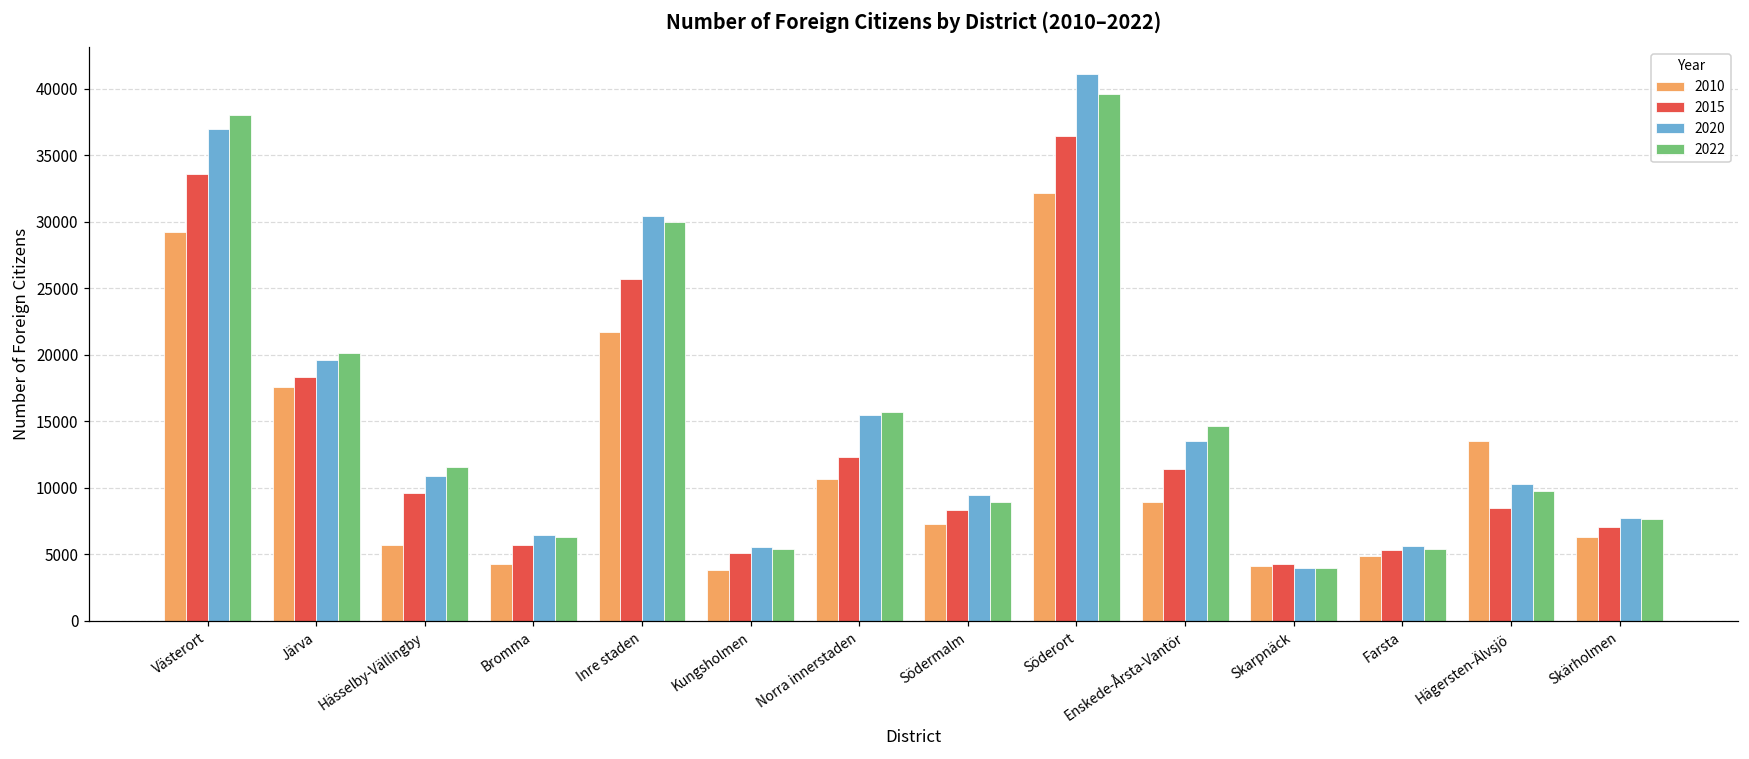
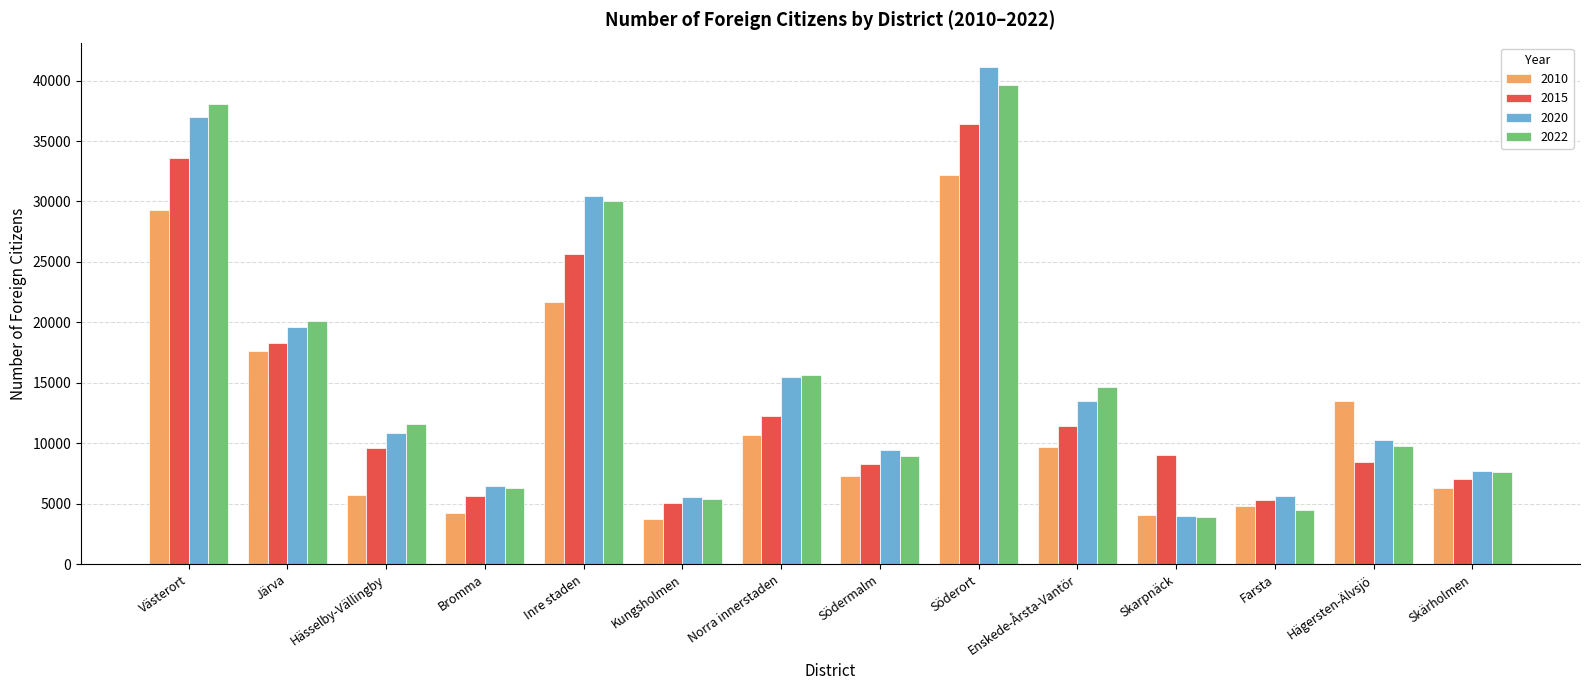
2010, Enskede-Årsta-Vantör: 9000 -> 9700
2015, Skarpnäck: 4300 -> 9000
2022, Farsta: 5400 -> 4500
